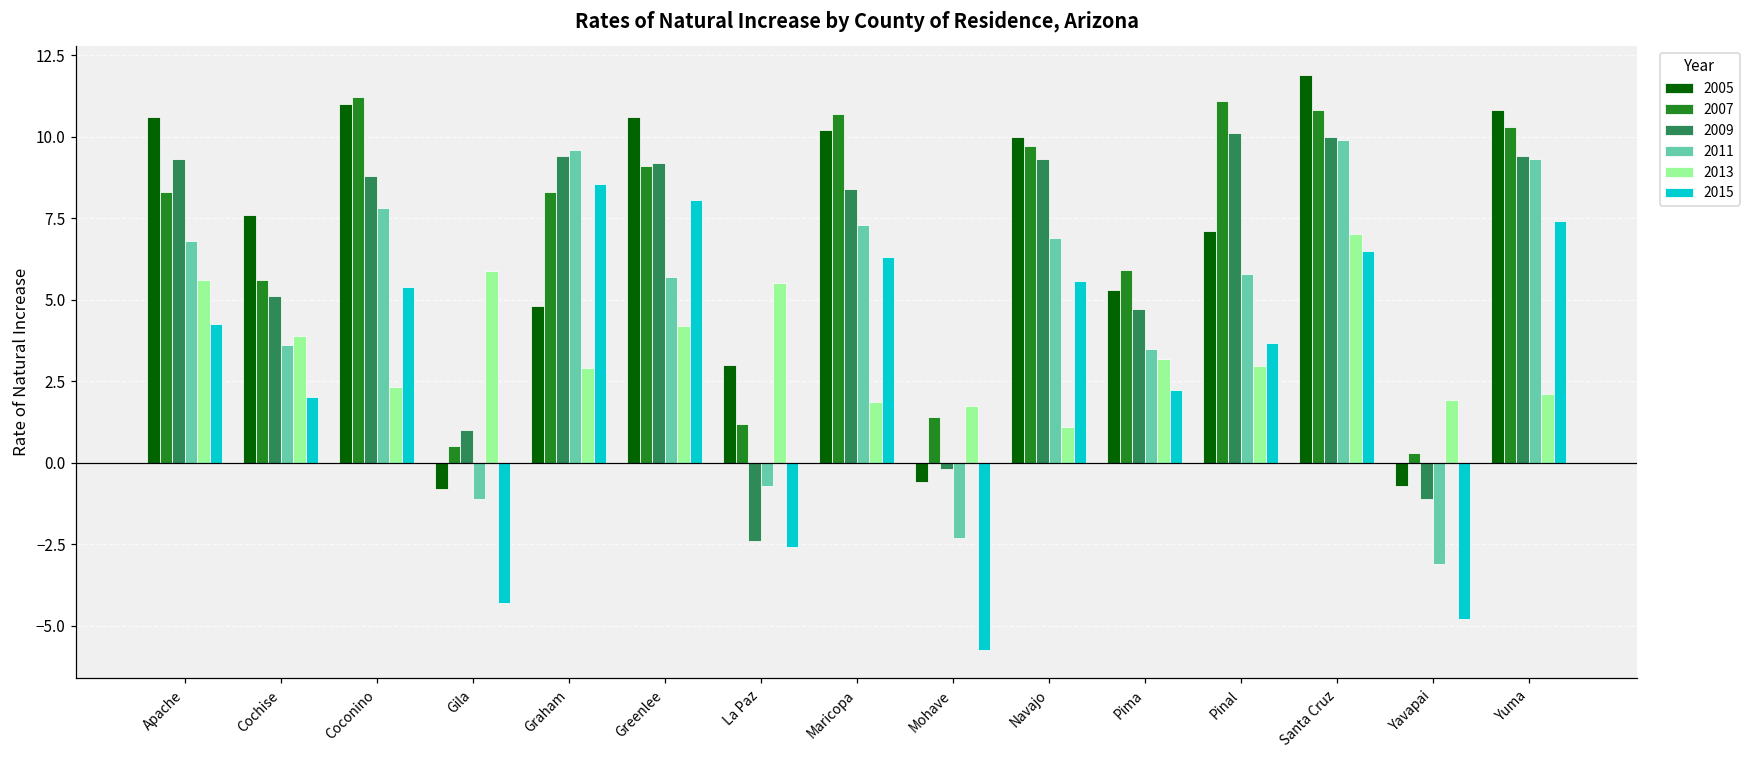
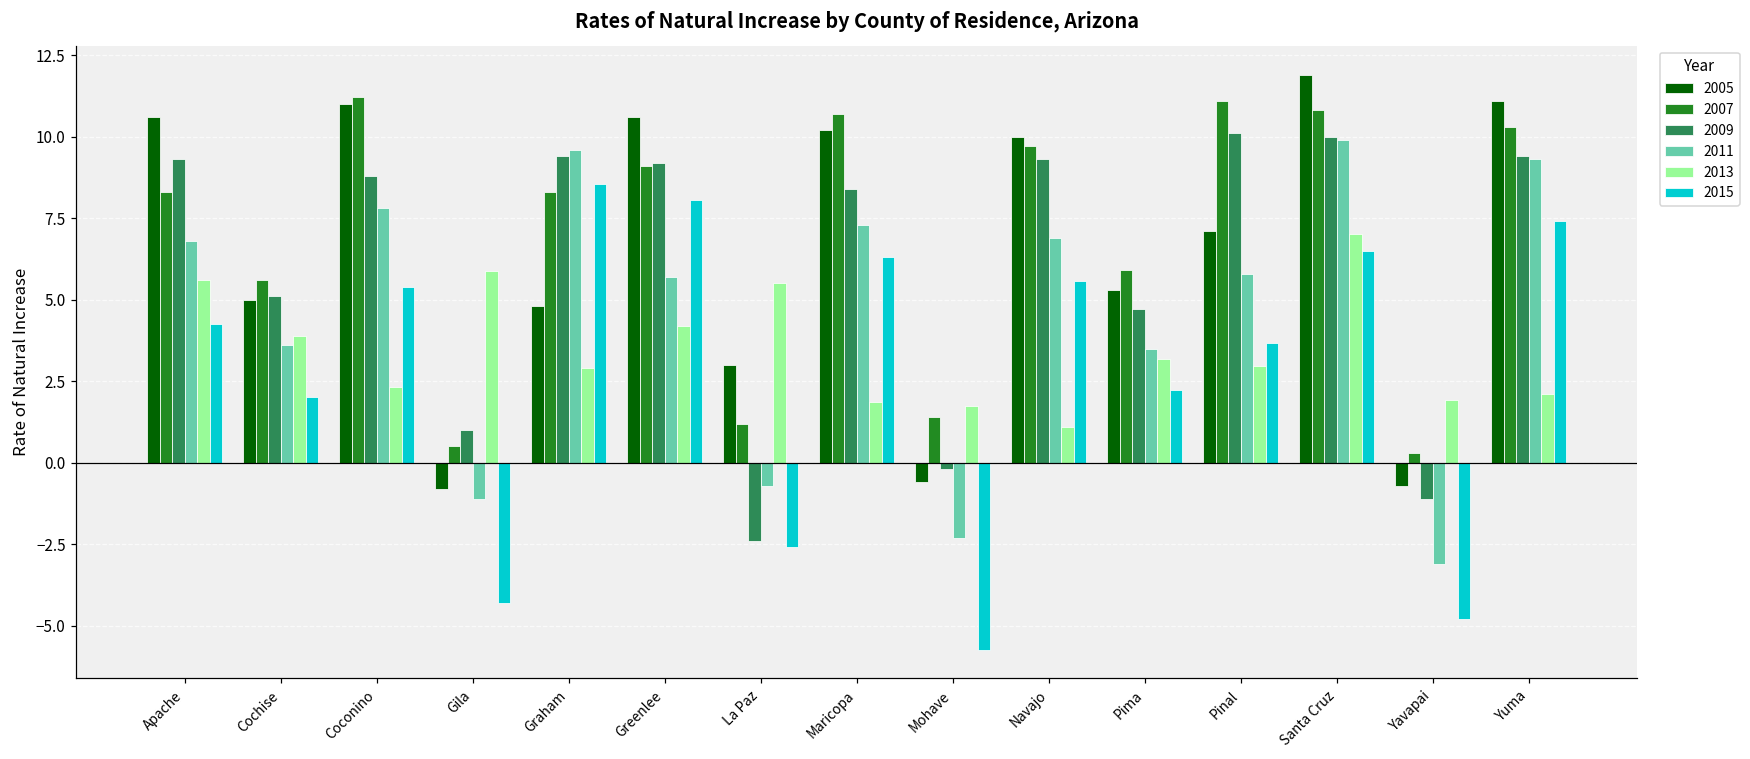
2005, Cochise: 7.6 -> 5.0
2005, Yuma: 10.8 -> 11.1
